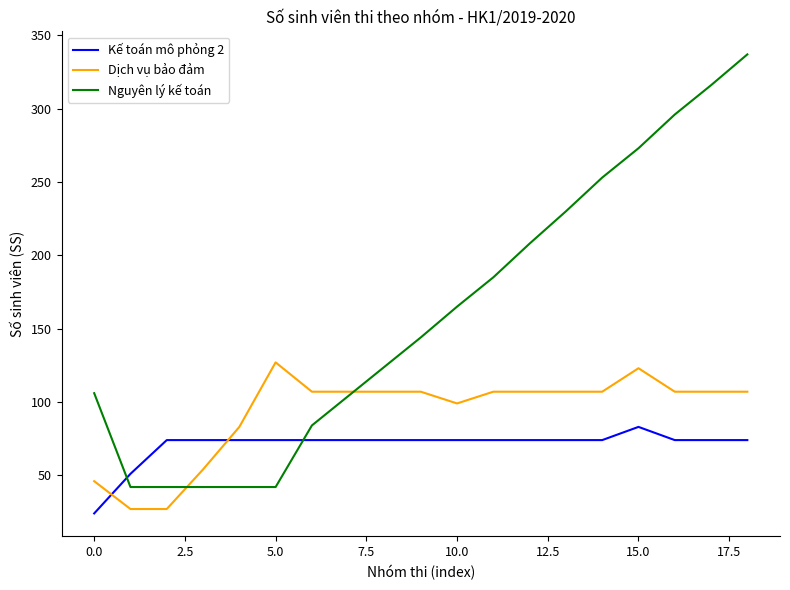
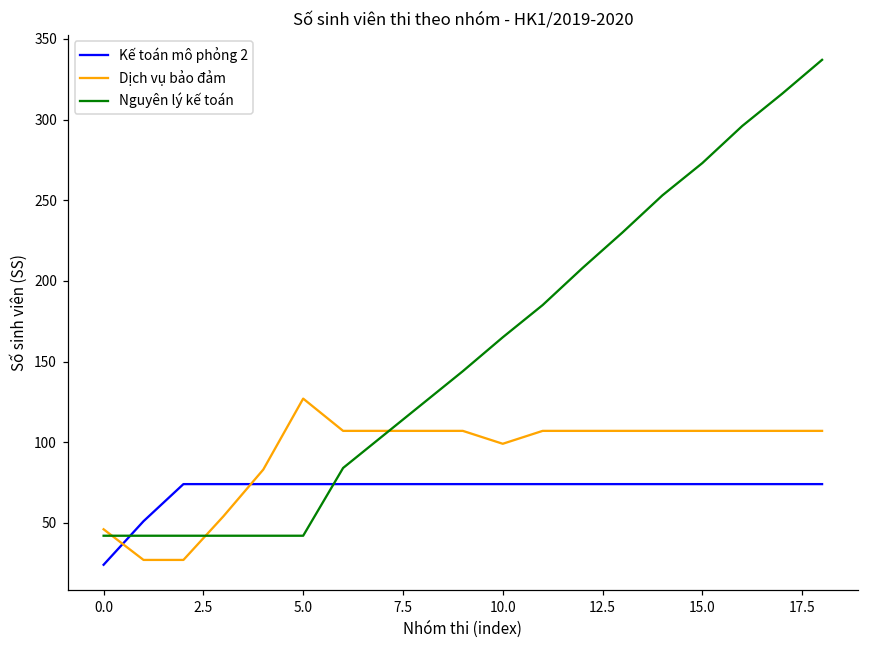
Nguyên lý kế toán, 0.0: 106 -> 42
Kế toán mô phỏng 2, 15.0: 83 -> 74
Dịch vụ bảo đảm, 15.0: 123 -> 107
